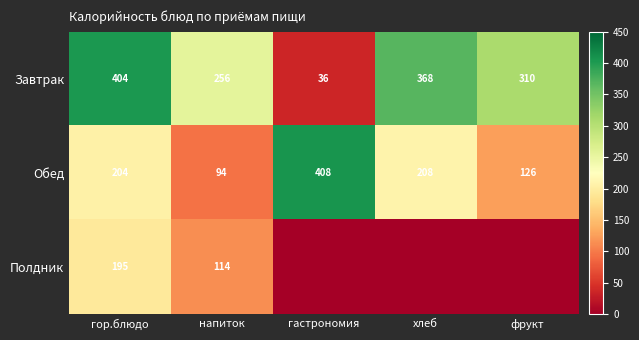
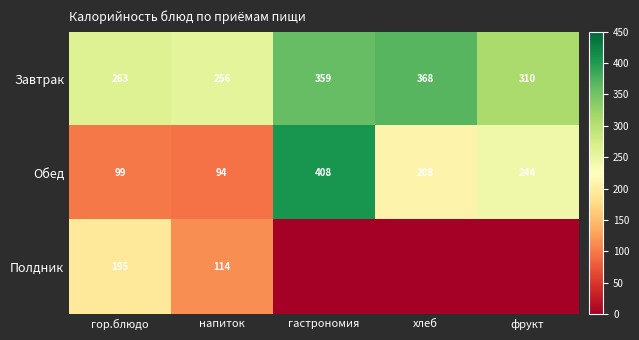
Завтрак, гор.блюдо: 404 -> 263
Завтрак, гастрономия: 36 -> 359
Обед, гор.блюдо: 204 -> 99
Обед, фрукт: 126 -> 244
